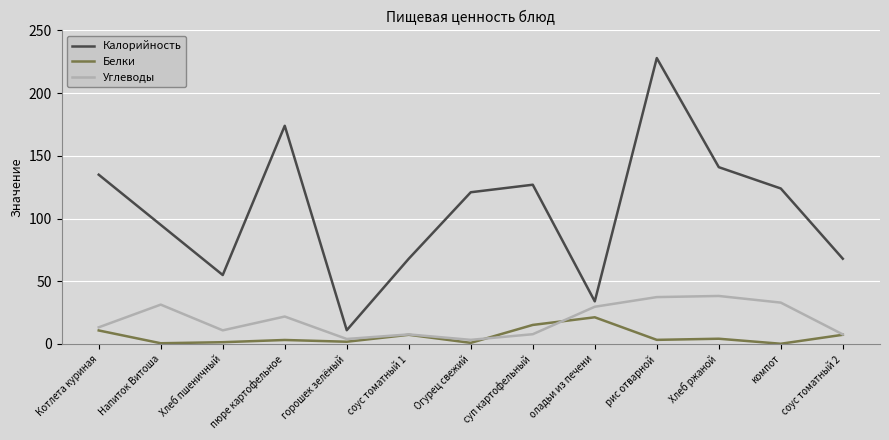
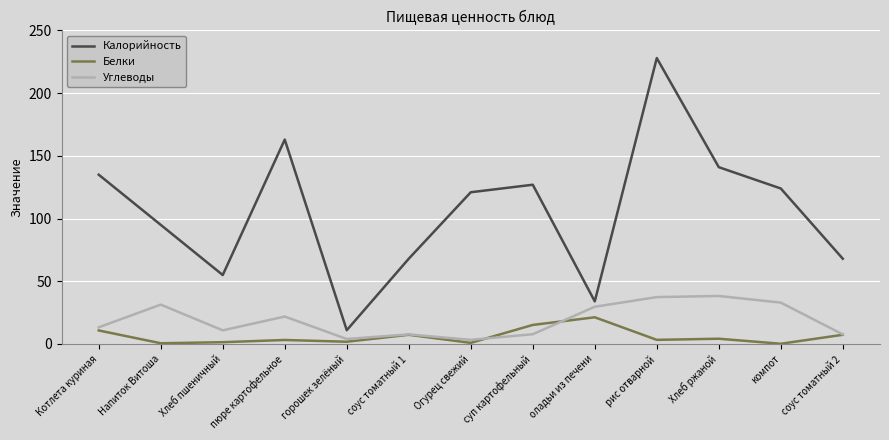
Калорийность, пюре картофельное: 174 -> 163
